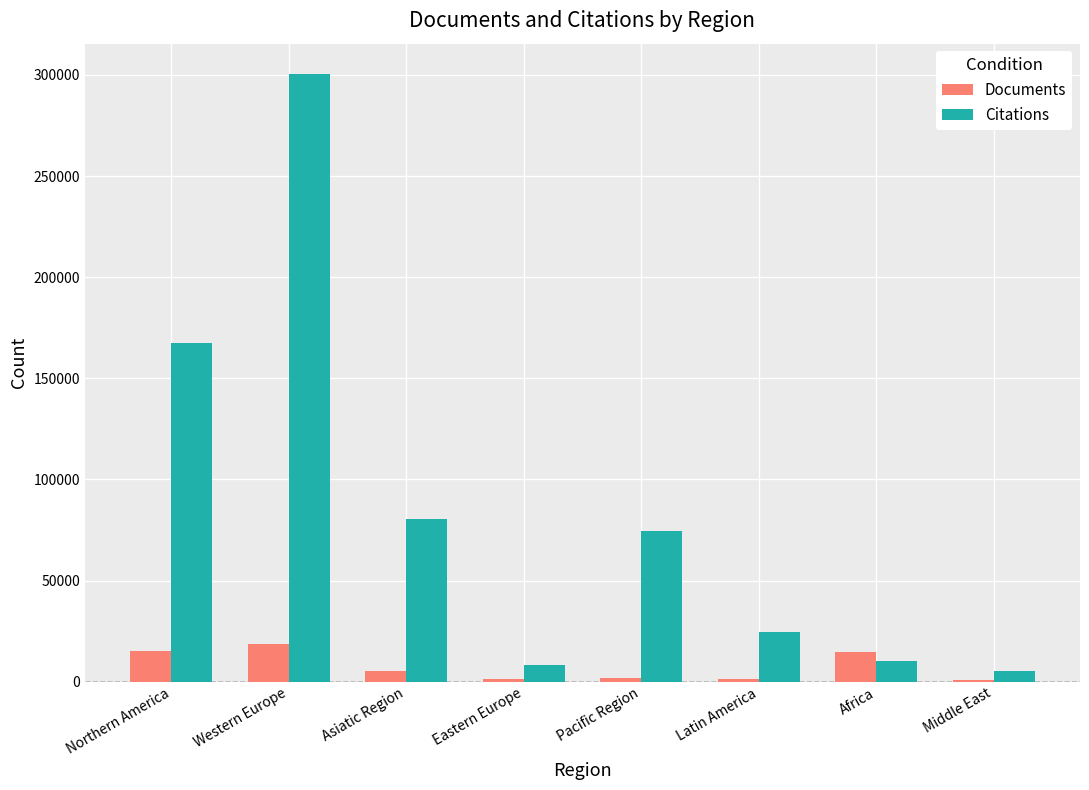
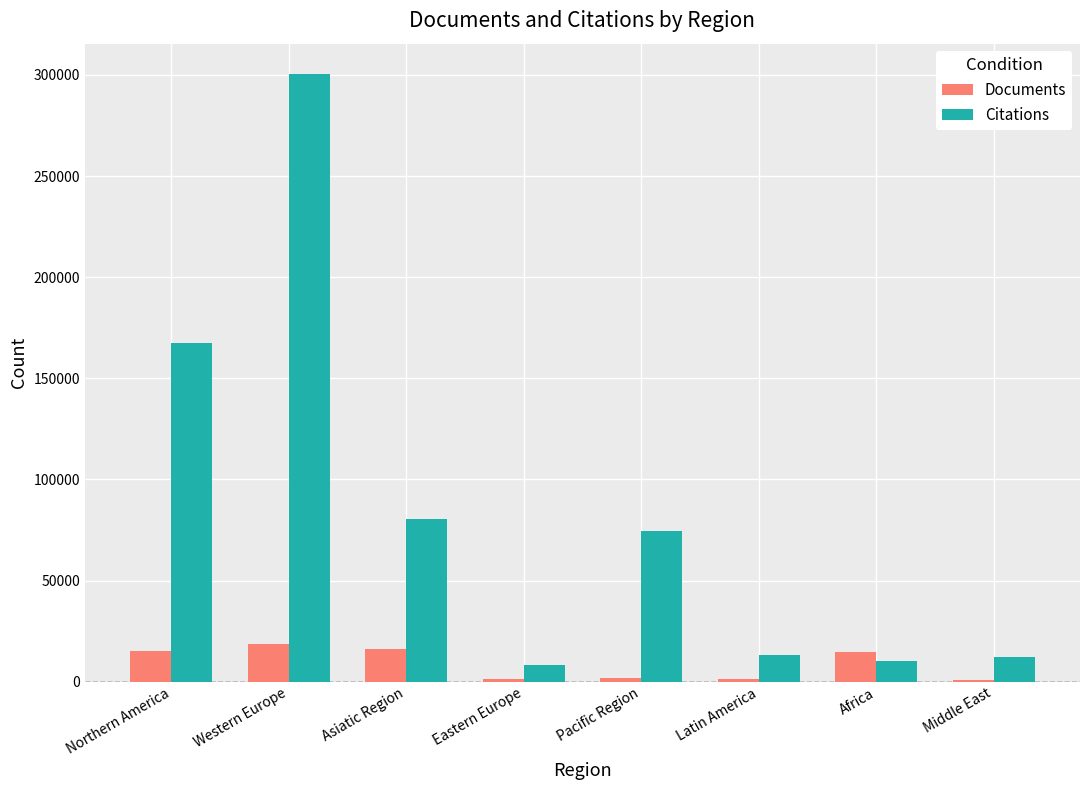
Documents, Asiatic Region: 5000 -> 16000
Citations, Latin America: 24000 -> 13000
Citations, Middle East: 5000 -> 12000
